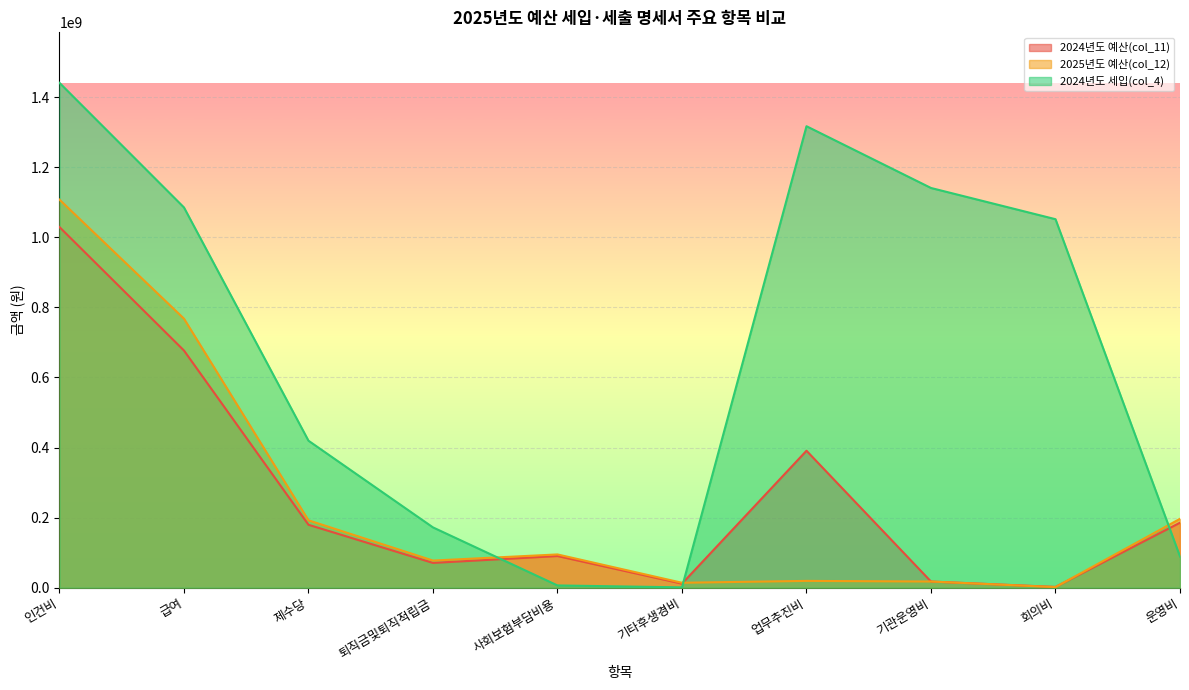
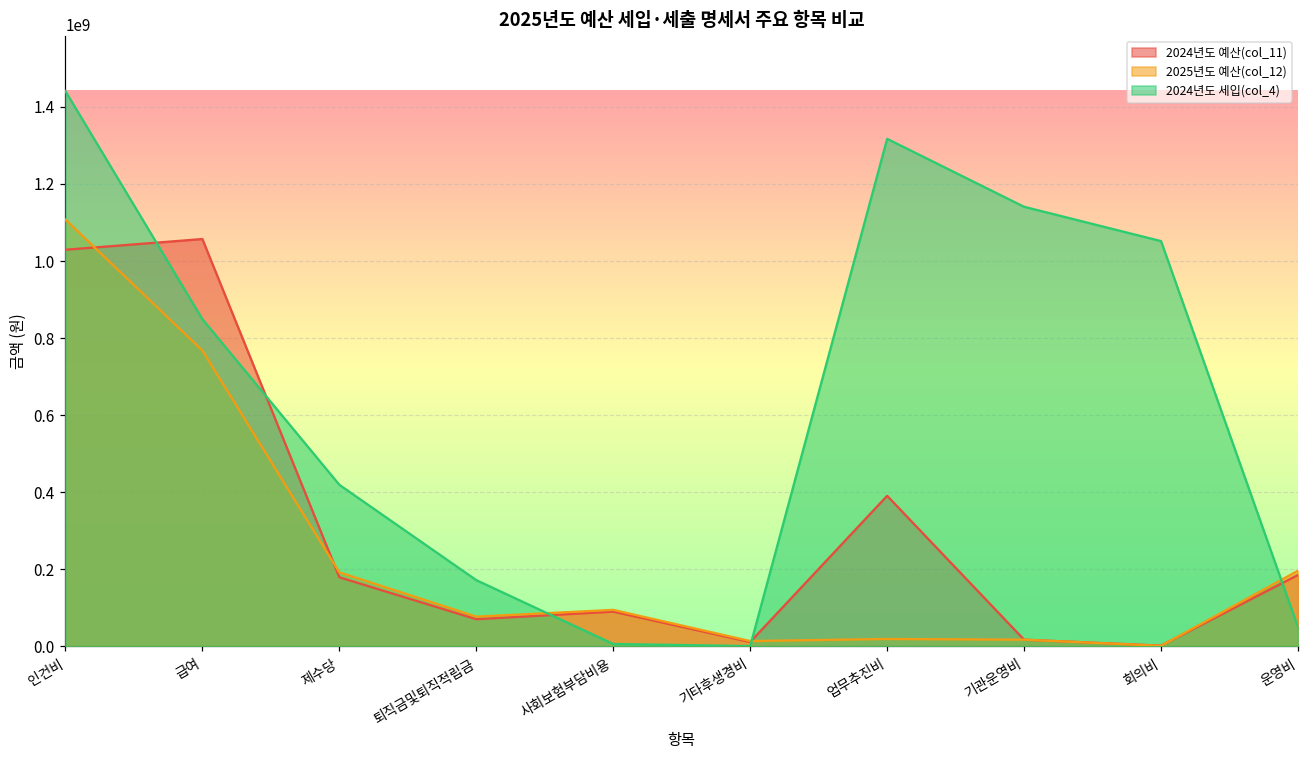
2024년도 예산(col_11), 급여: 680000000 -> 1060000000
2024년도 세입(col_4), 급여: 1090000000 -> 850000000
2024년도 세입(col_4), 운영비: 90000000 -> 50000000
